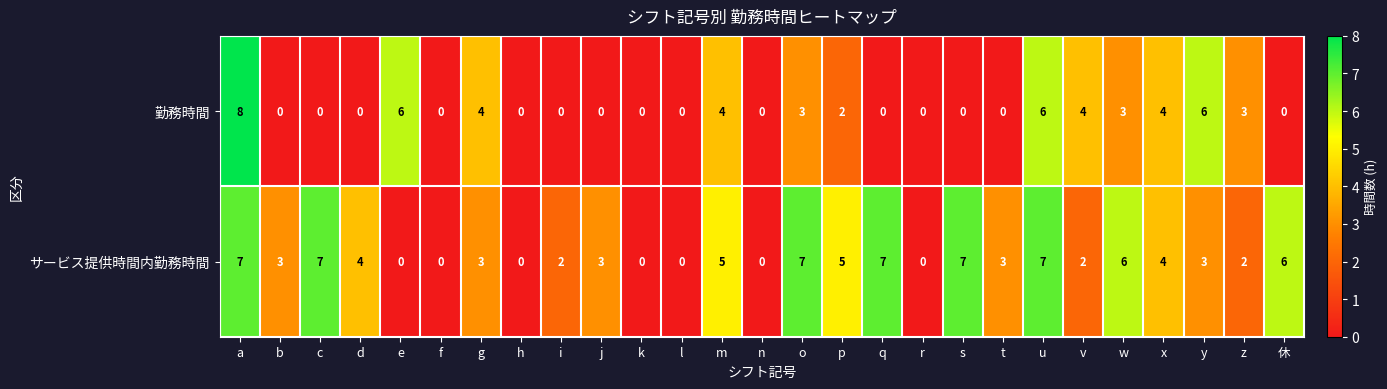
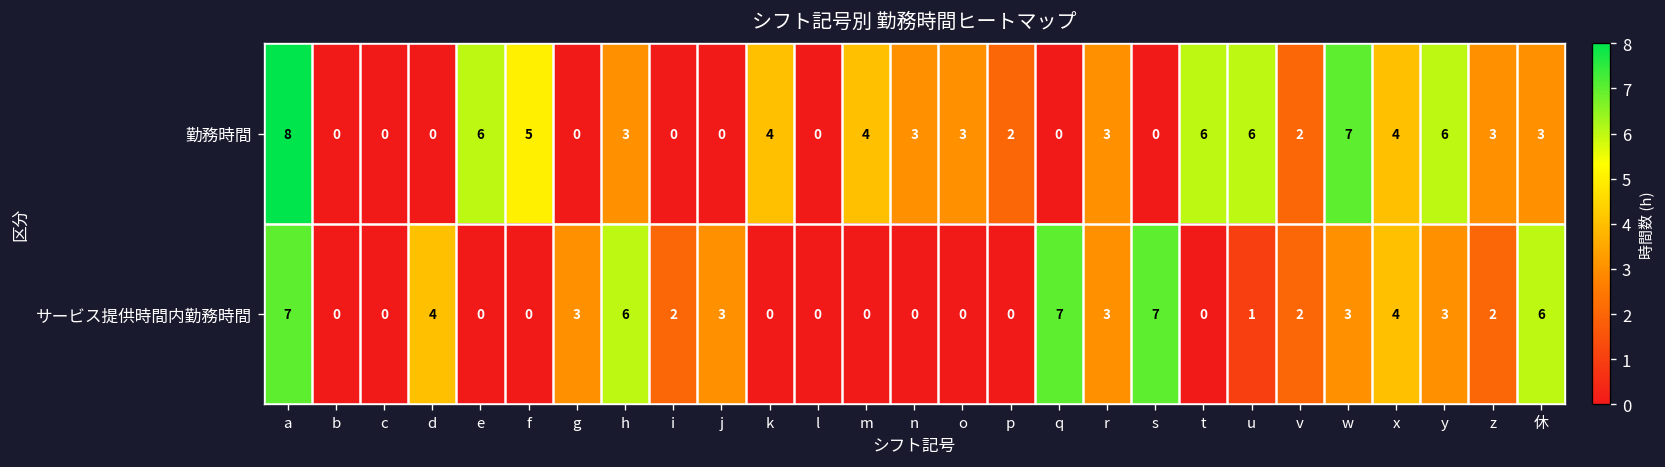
勤務時間, f: 0 -> 5
勤務時間, g: 4 -> 0
勤務時間, h: 0 -> 3
勤務時間, k: 0 -> 4
勤務時間, n: 0 -> 3
勤務時間, r: 0 -> 3
勤務時間, t: 0 -> 6
勤務時間, v: 4 -> 2
勤務時間, w: 3 -> 7
勤務時間, 休: 0 -> 3
サービス提供時間内勤務時間, b: 3 -> 0
サービス提供時間内勤務時間, c: 7 -> 0
サービス提供時間内勤務時間, h: 0 -> 6
サービス提供時間内勤務時間, m: 5 -> 0
サービス提供時間内勤務時間, o: 7 -> 0
サービス提供時間内勤務時間, p: 5 -> 0
サービス提供時間内勤務時間, r: 0 -> 3
サービス提供時間内勤務時間, t: 3 -> 0
サービス提供時間内勤務時間, u: 7 -> 1
サービス提供時間内勤務時間, w: 6 -> 3
